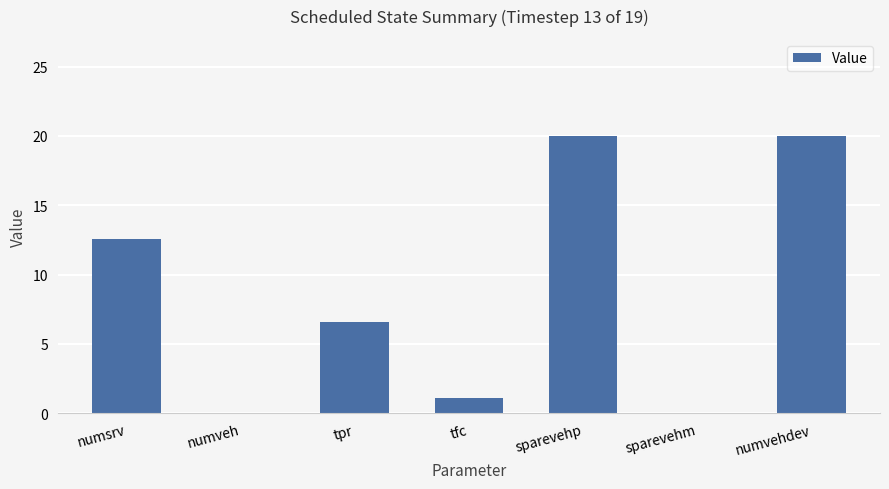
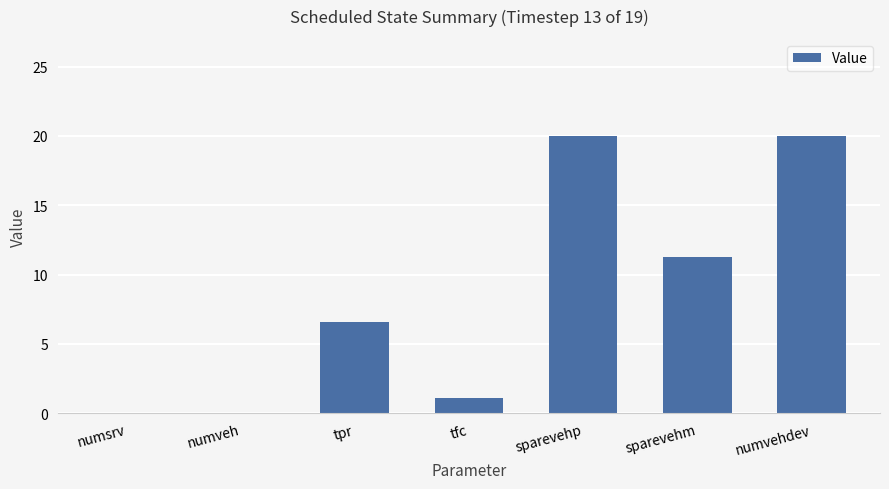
numsrv: 12.6 -> 0.0
sparevehm: 0.0 -> 11.3
